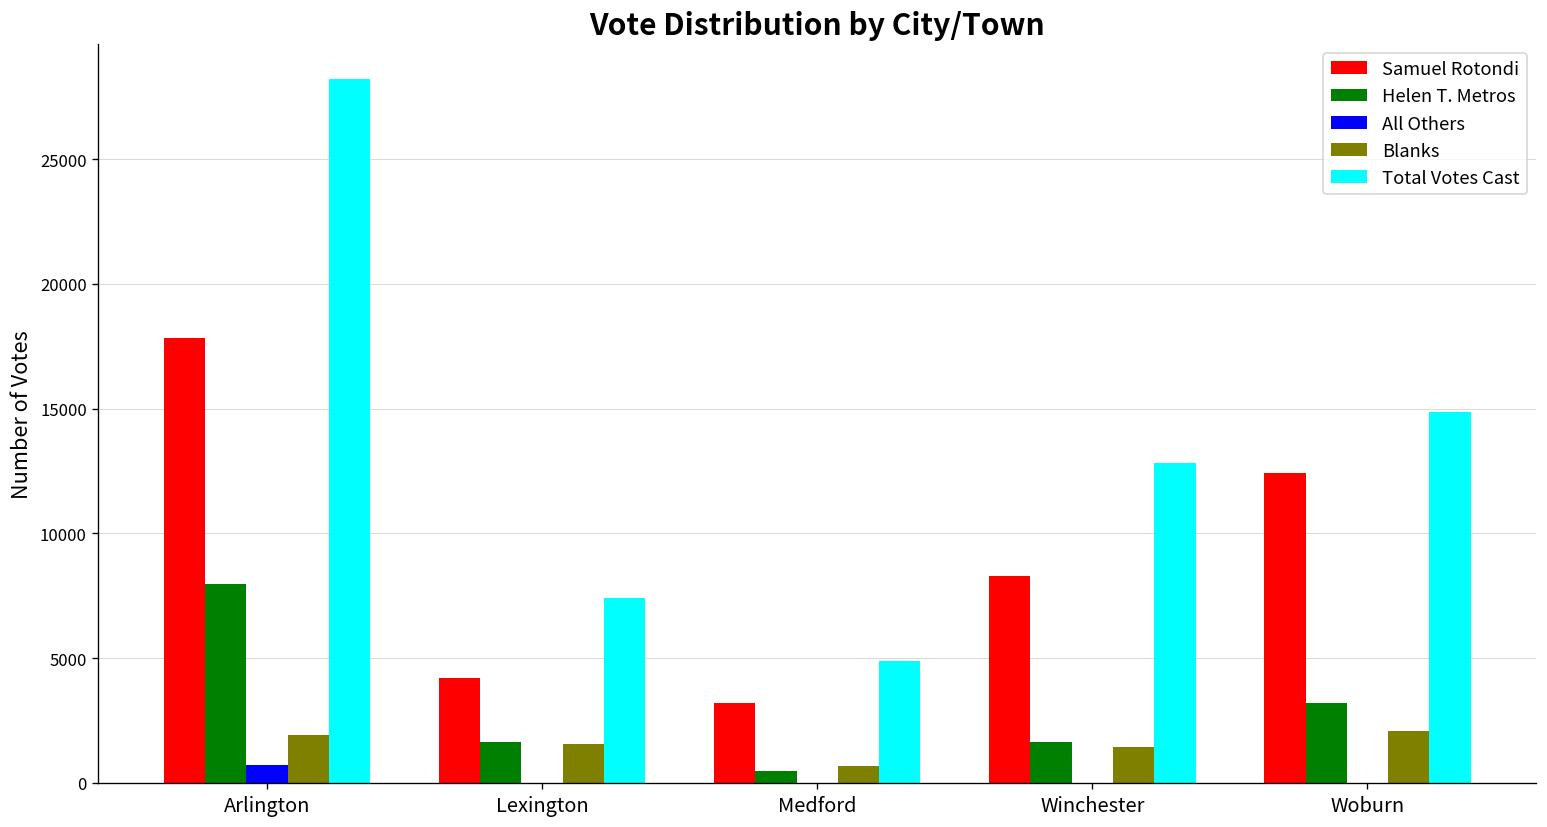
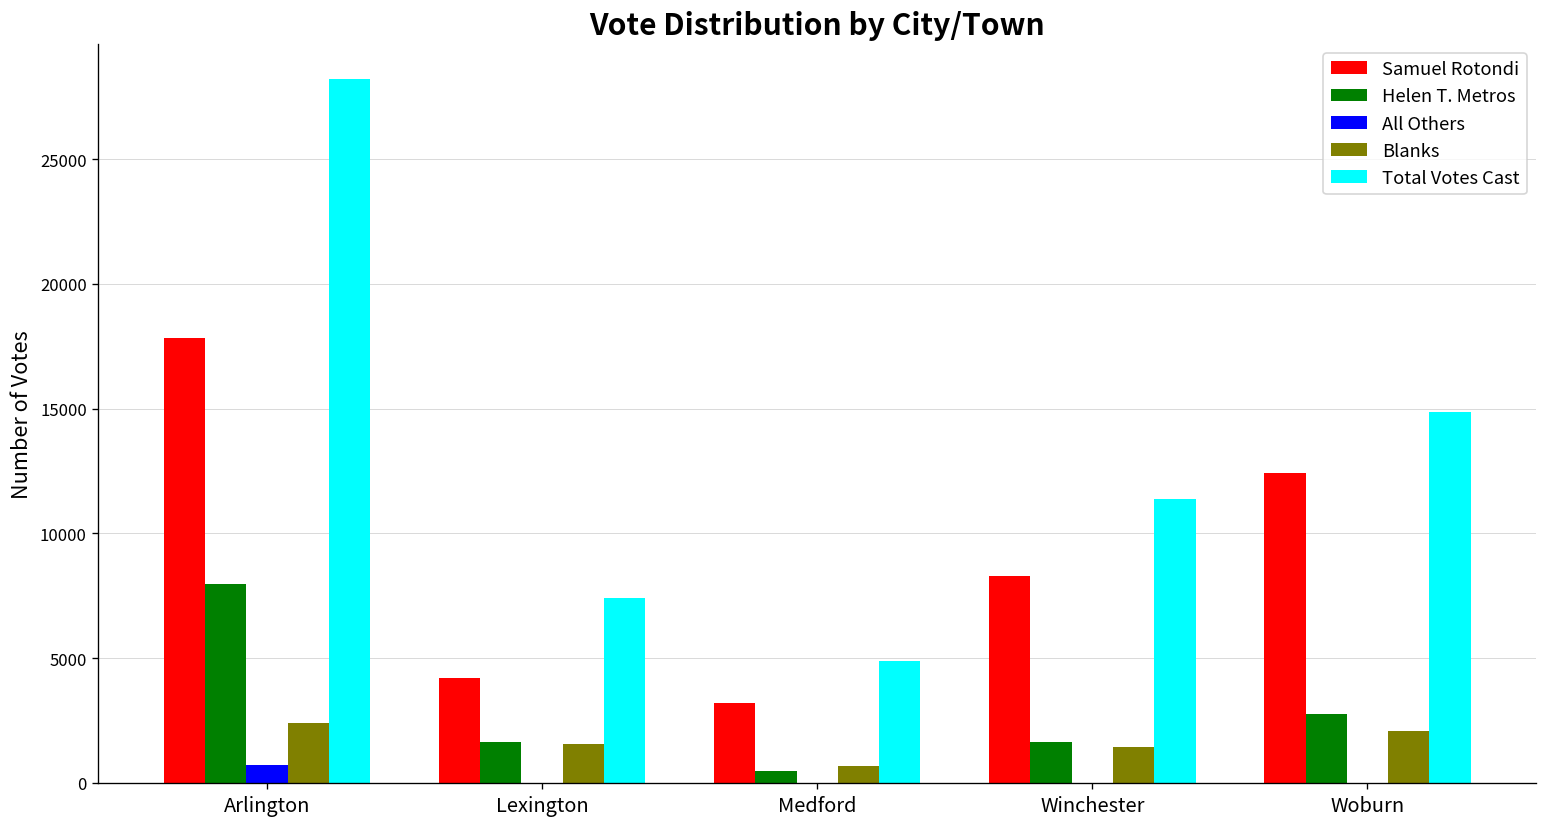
Blanks, Arlington: 1900 -> 2400
Total Votes Cast, Winchester: 12800 -> 11400
Helen T. Metros, Woburn: 3200 -> 2800
